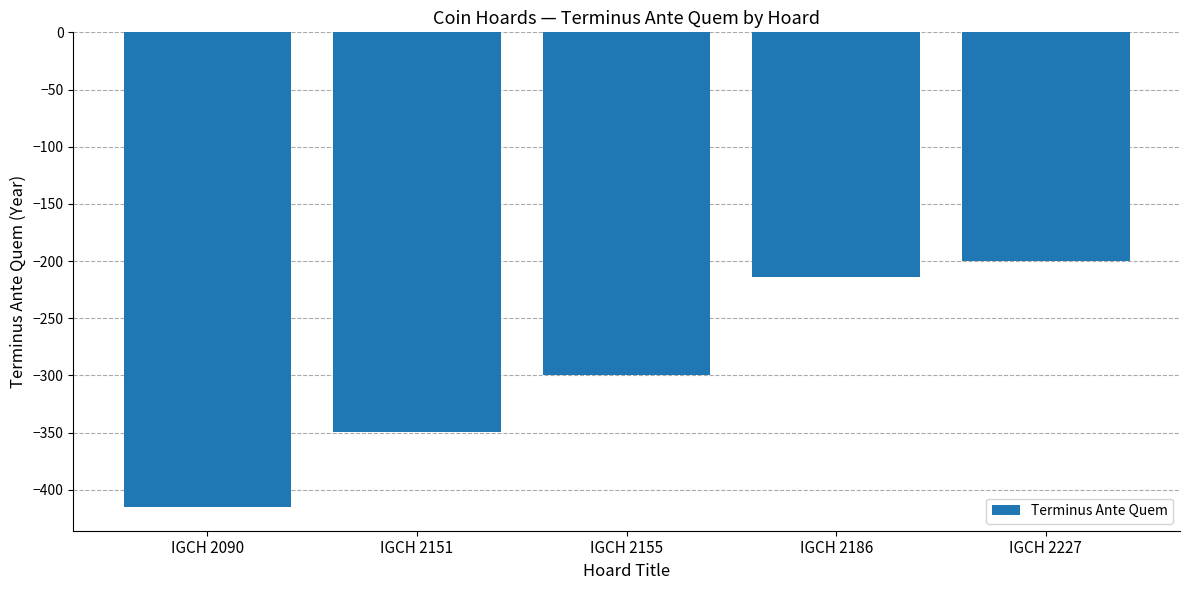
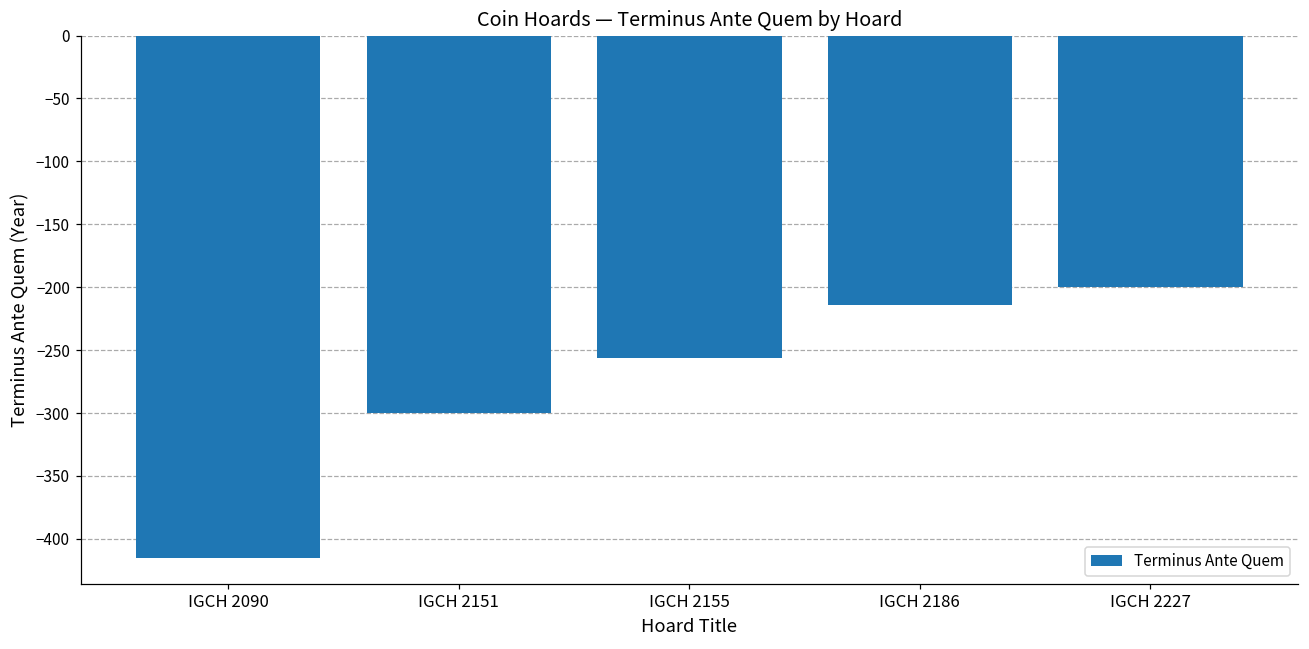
IGCH 2151: -349 -> -300
IGCH 2155: -300 -> -256
